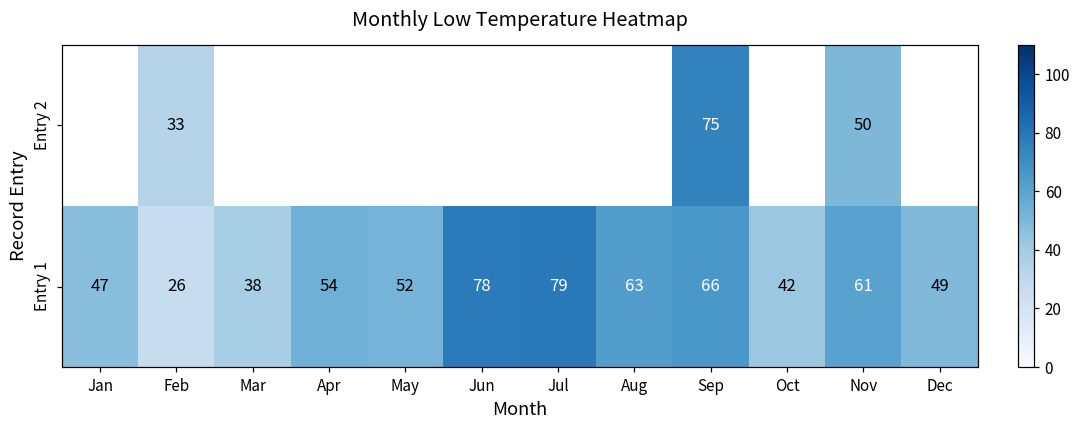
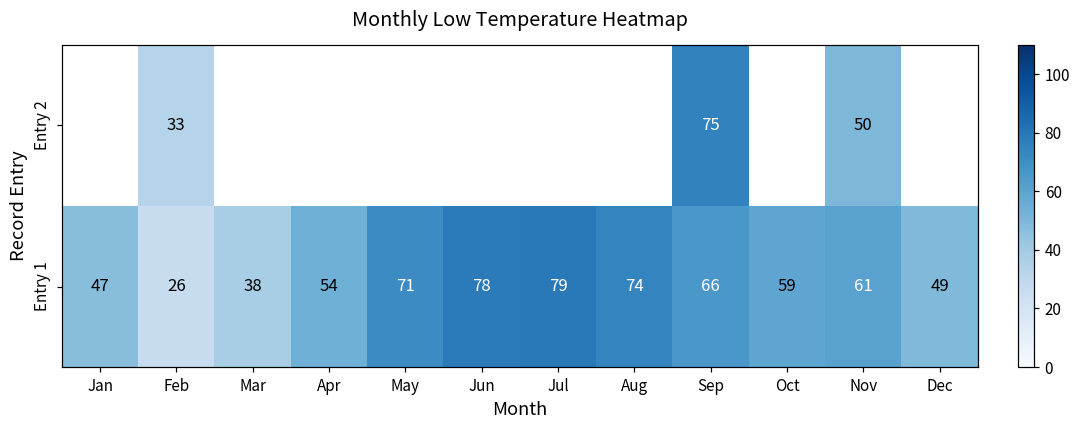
Entry 1, May: 52 -> 71
Entry 1, Aug: 63 -> 74
Entry 1, Oct: 42 -> 59
